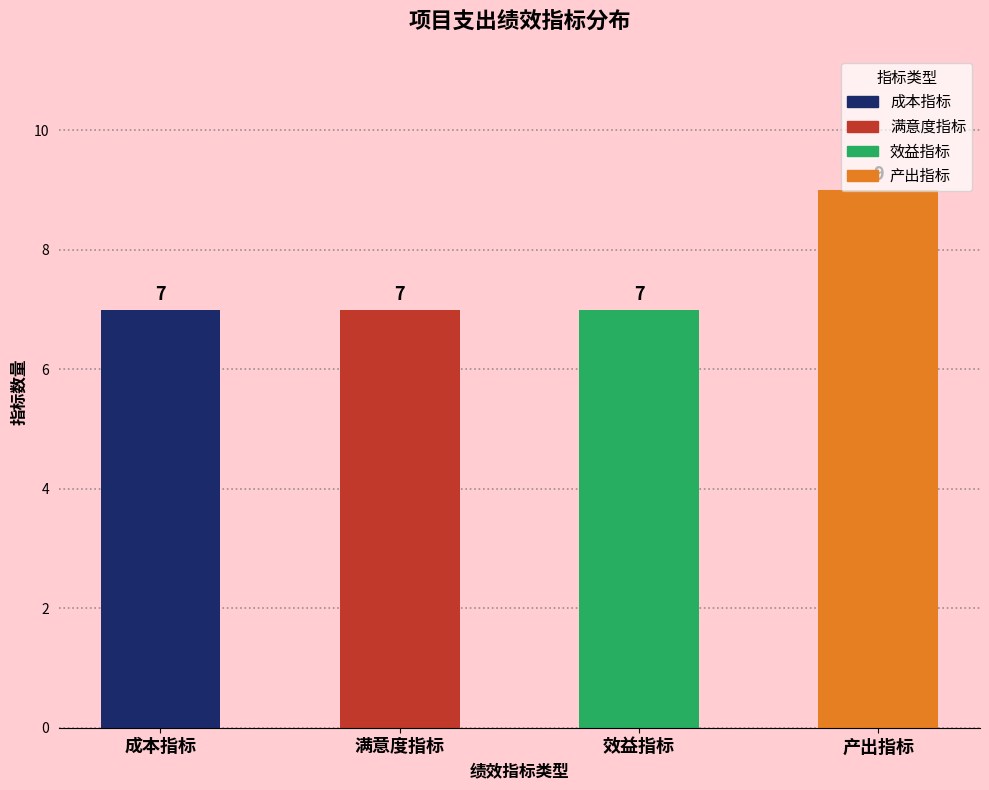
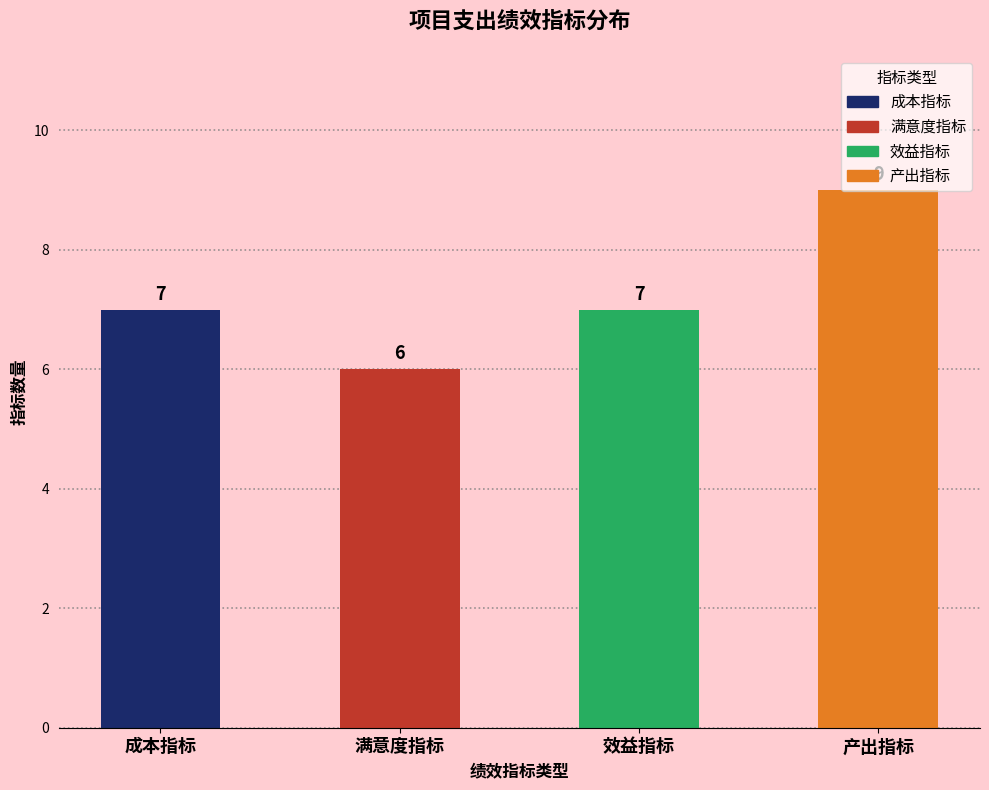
满意度指标: 7 -> 6
